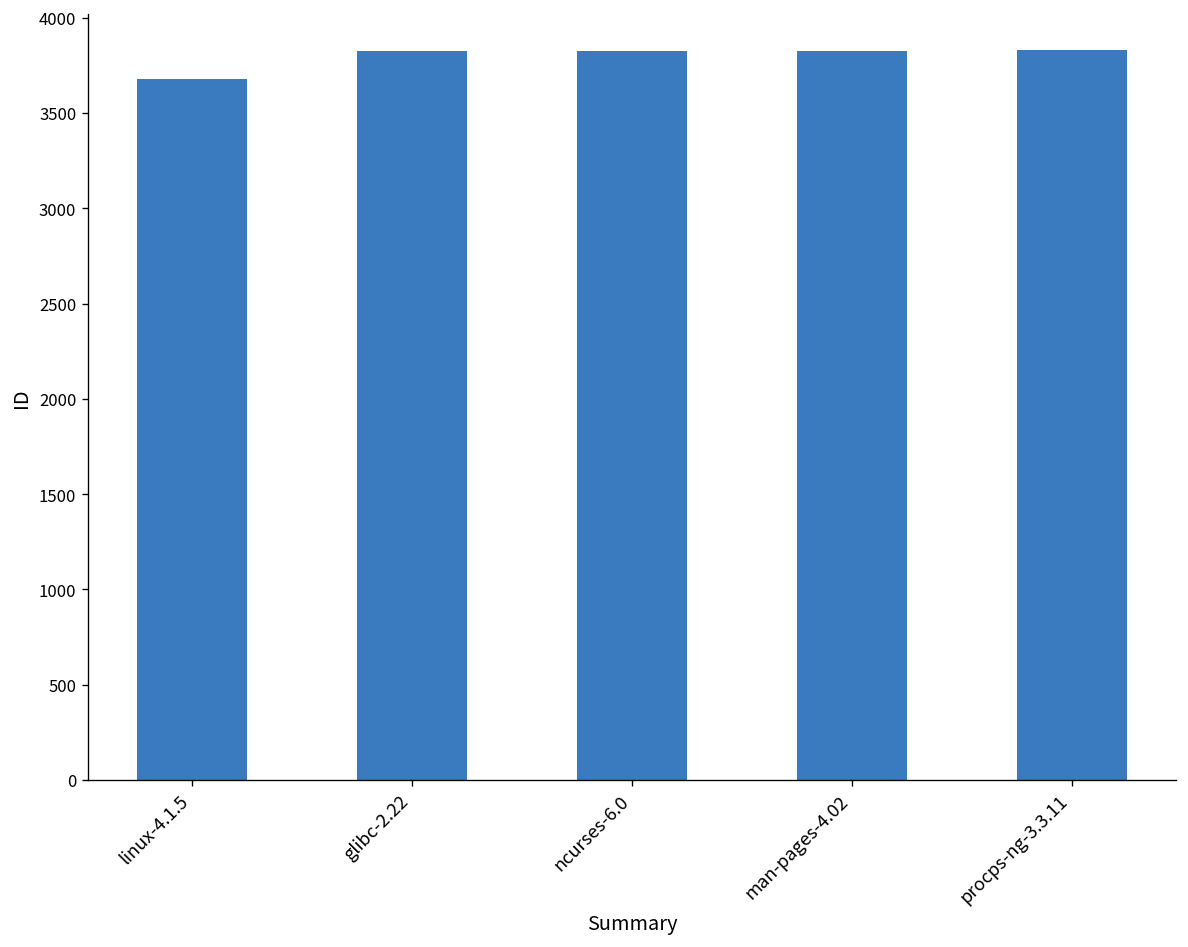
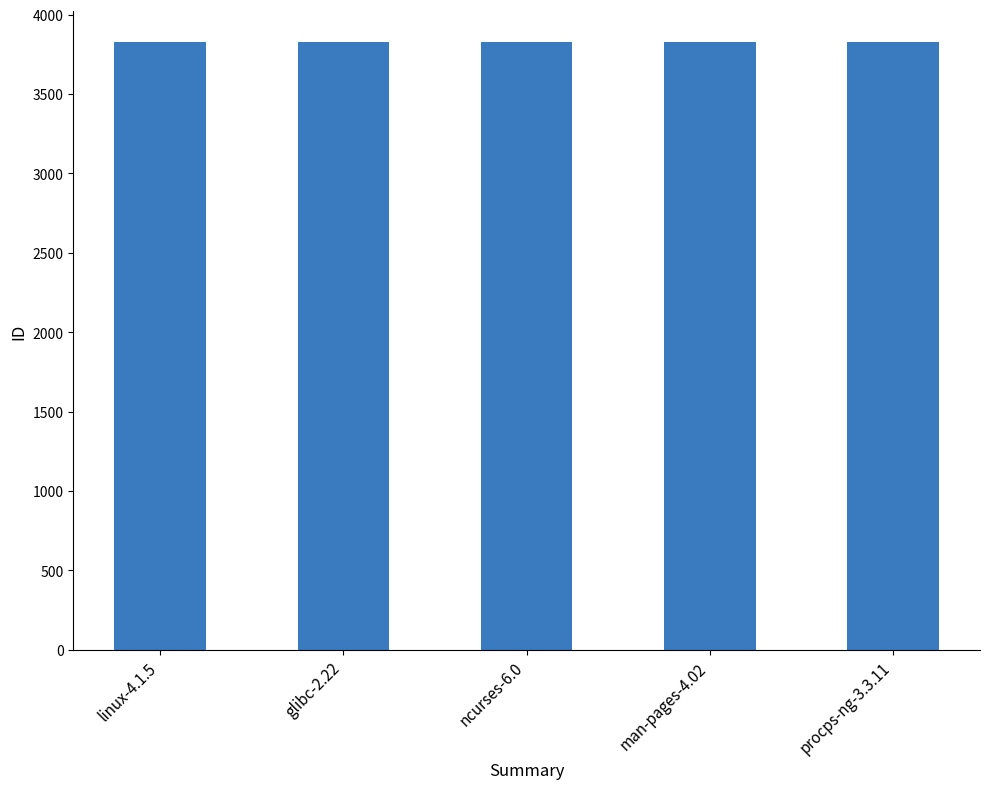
linux-4.1.5: 3680 -> 3830
